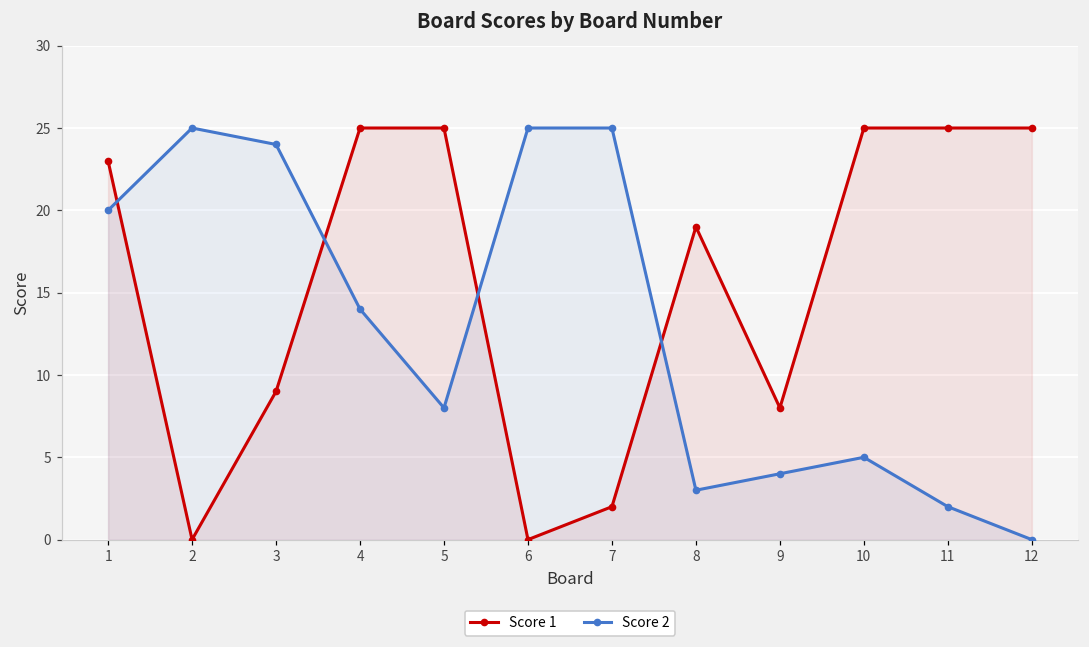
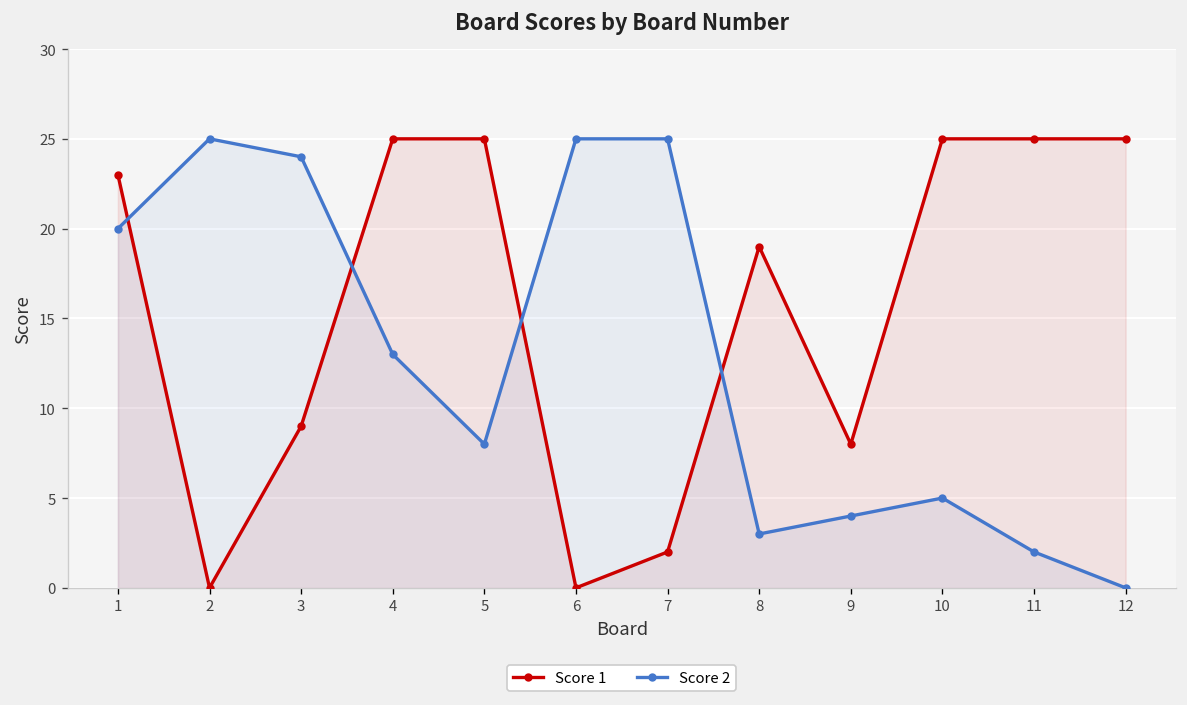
Score 2, 4: 14 -> 13
